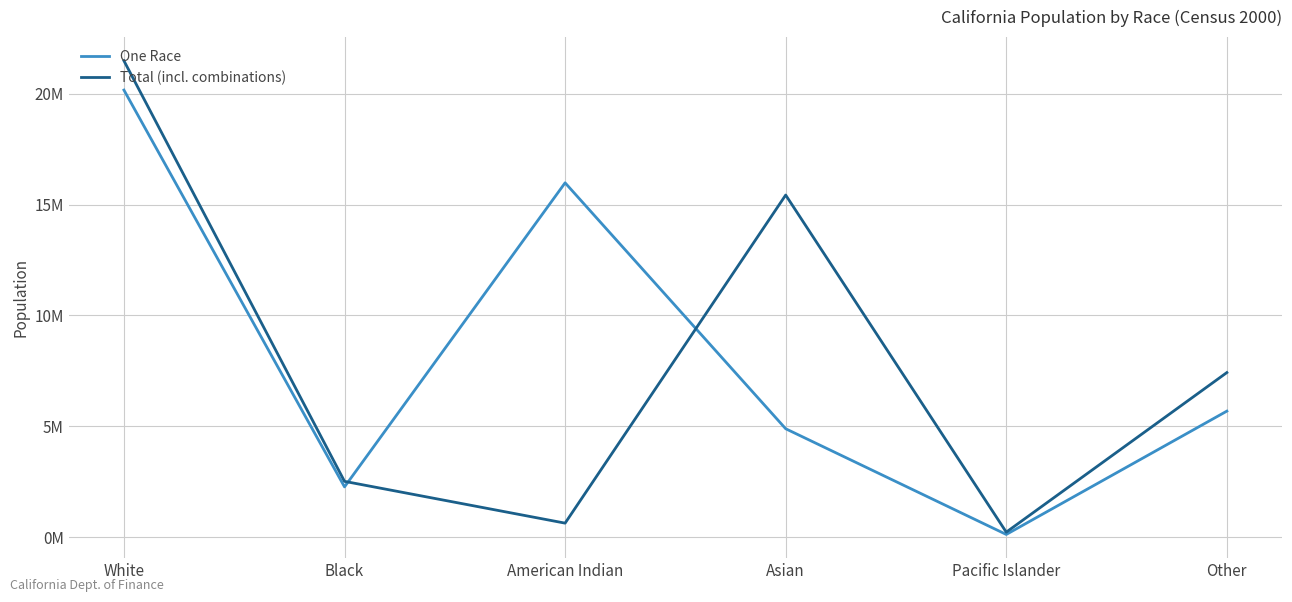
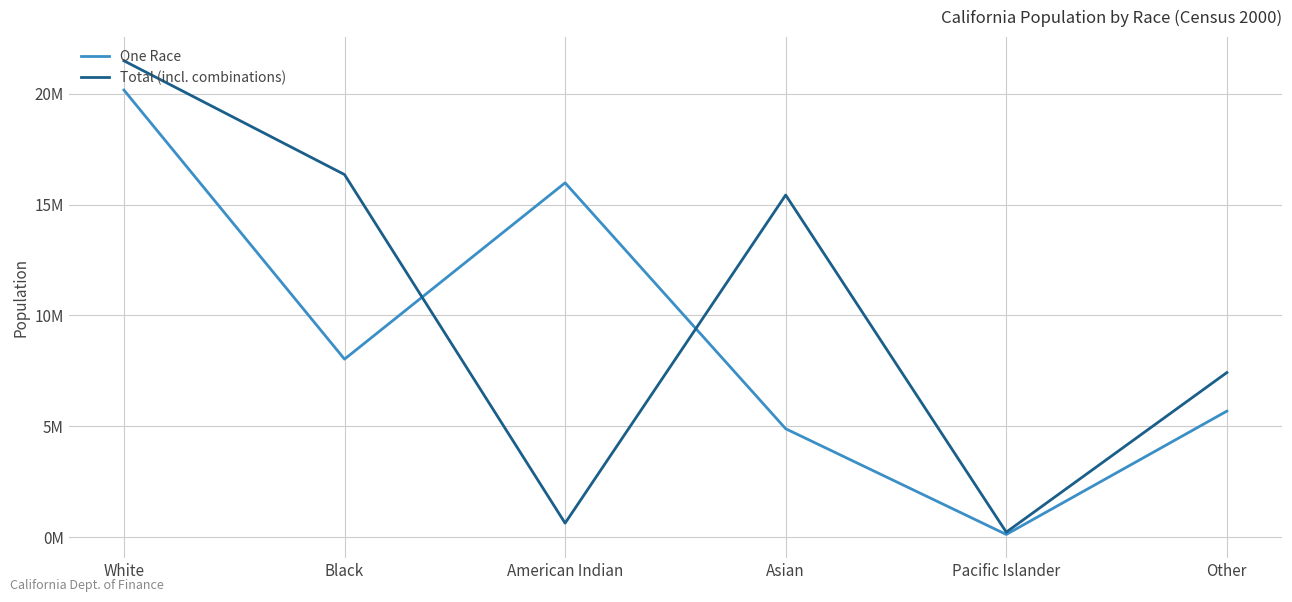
One Race, Black: 2300000 -> 8000000
Total (incl. combinations), Black: 2500000 -> 16400000
